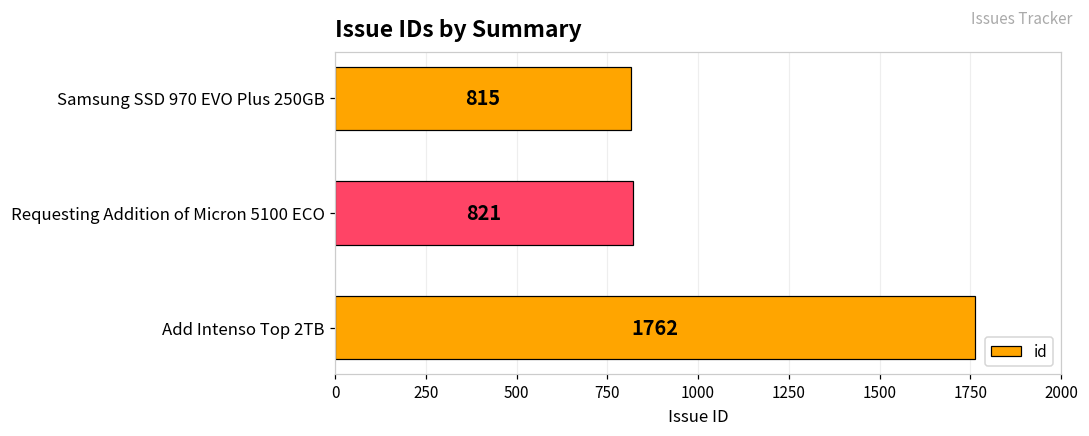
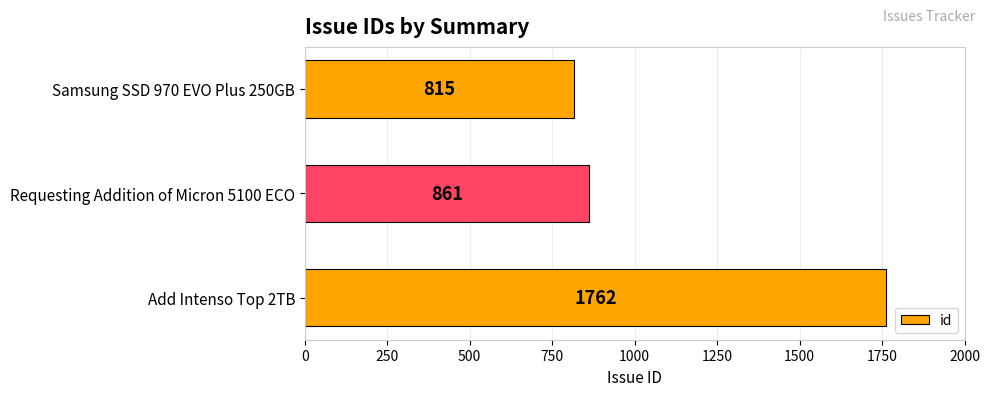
Requesting Addition of Micron 5100 ECO: 821 -> 861
